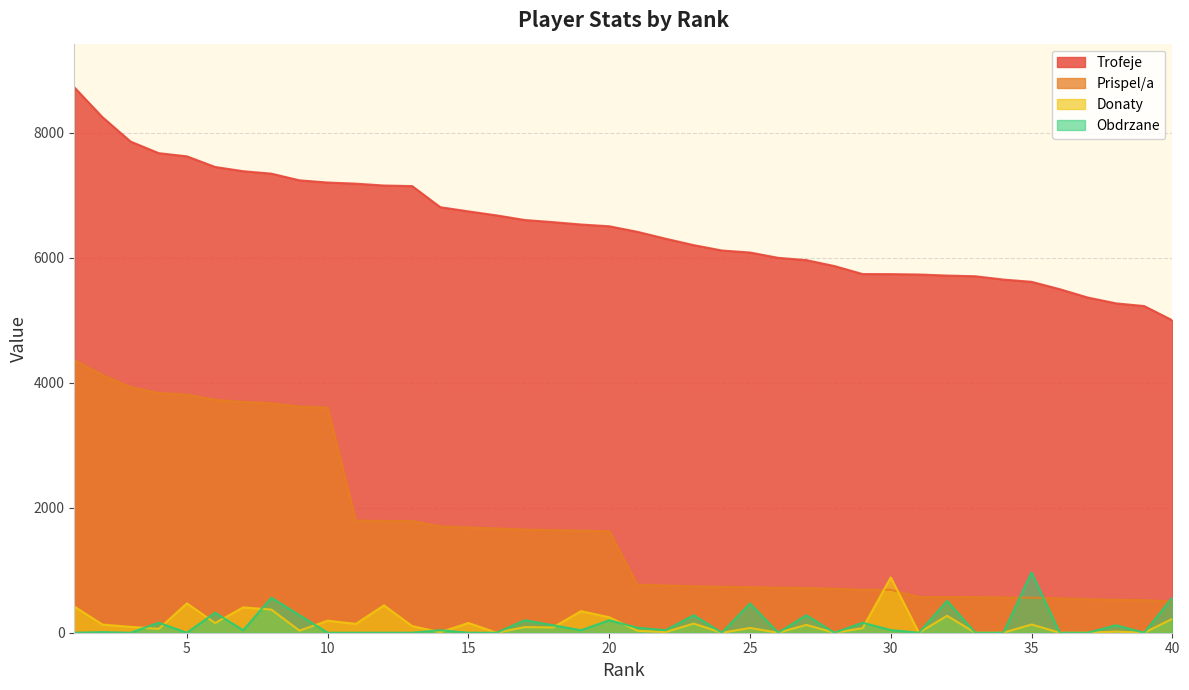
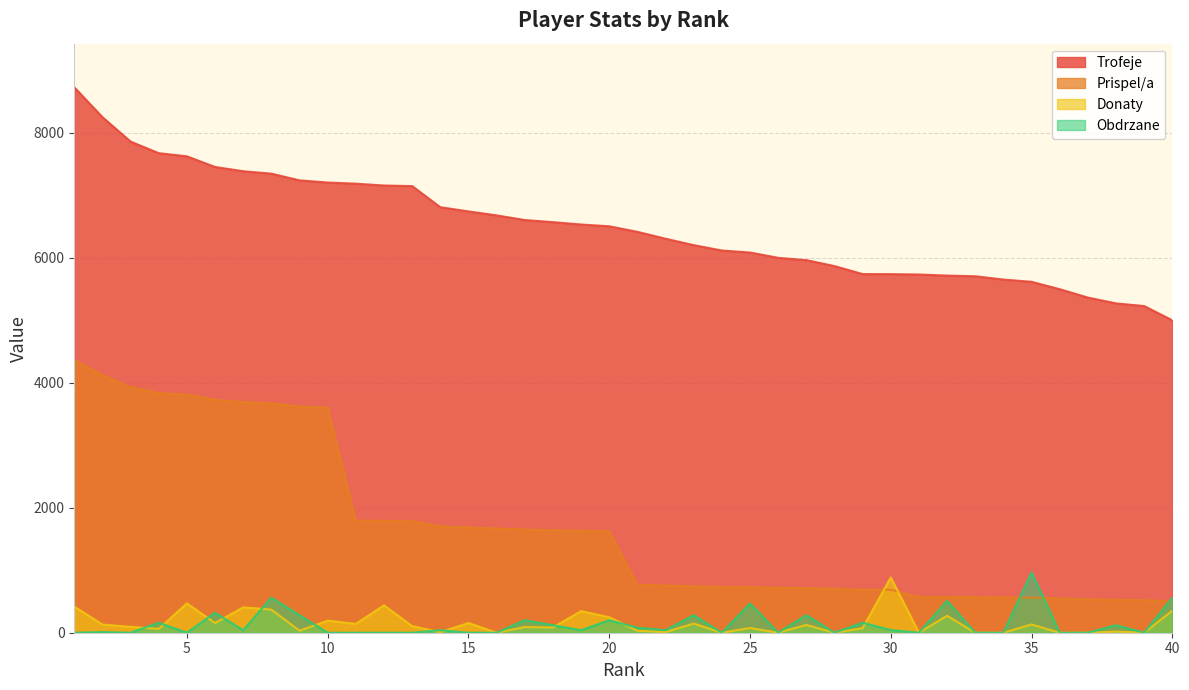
Donaty, 40: 200 -> 400
